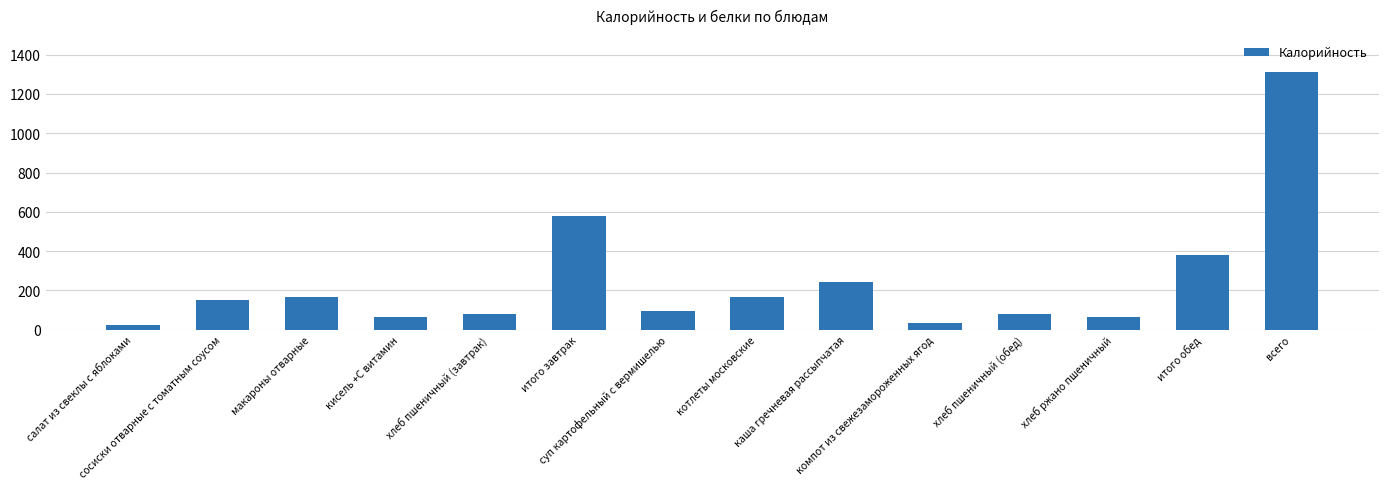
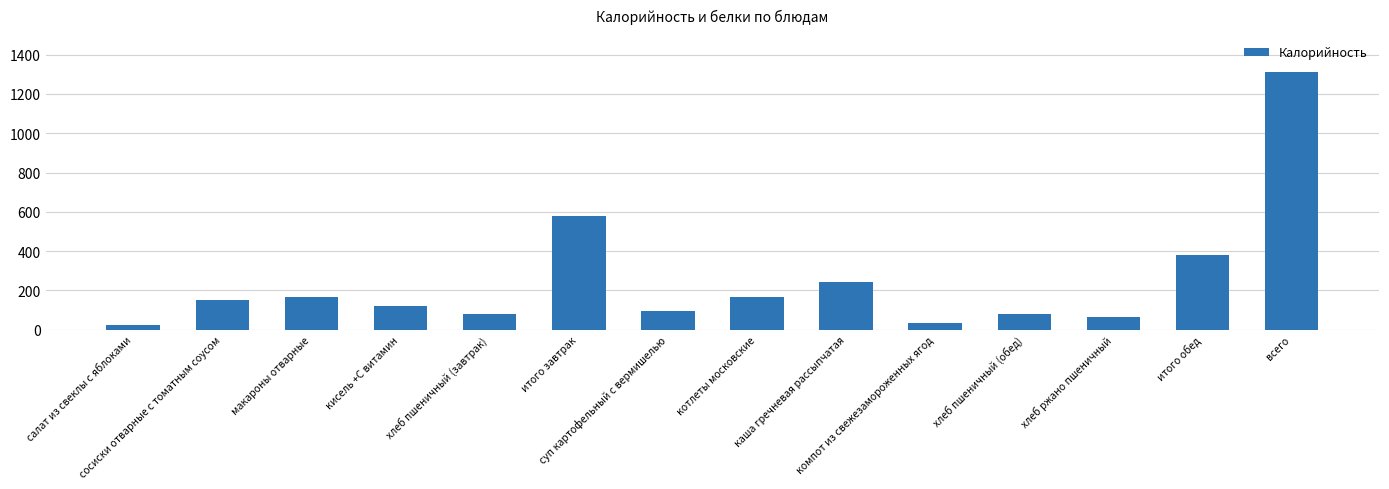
кисель +С витамин: 60 -> 120
